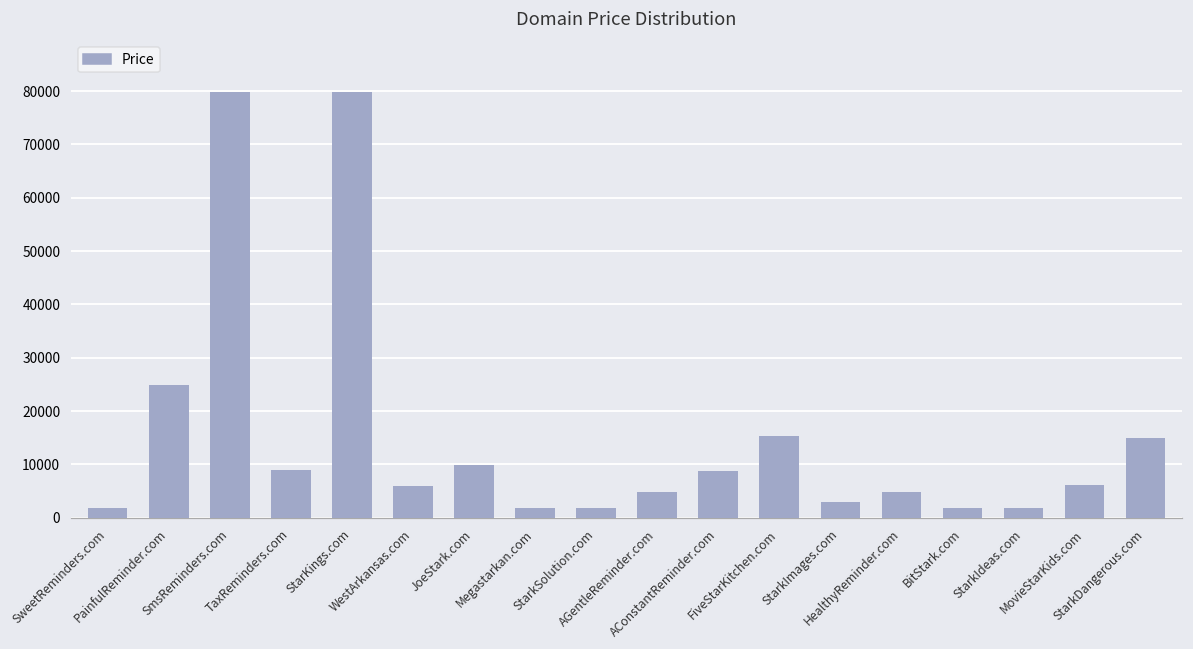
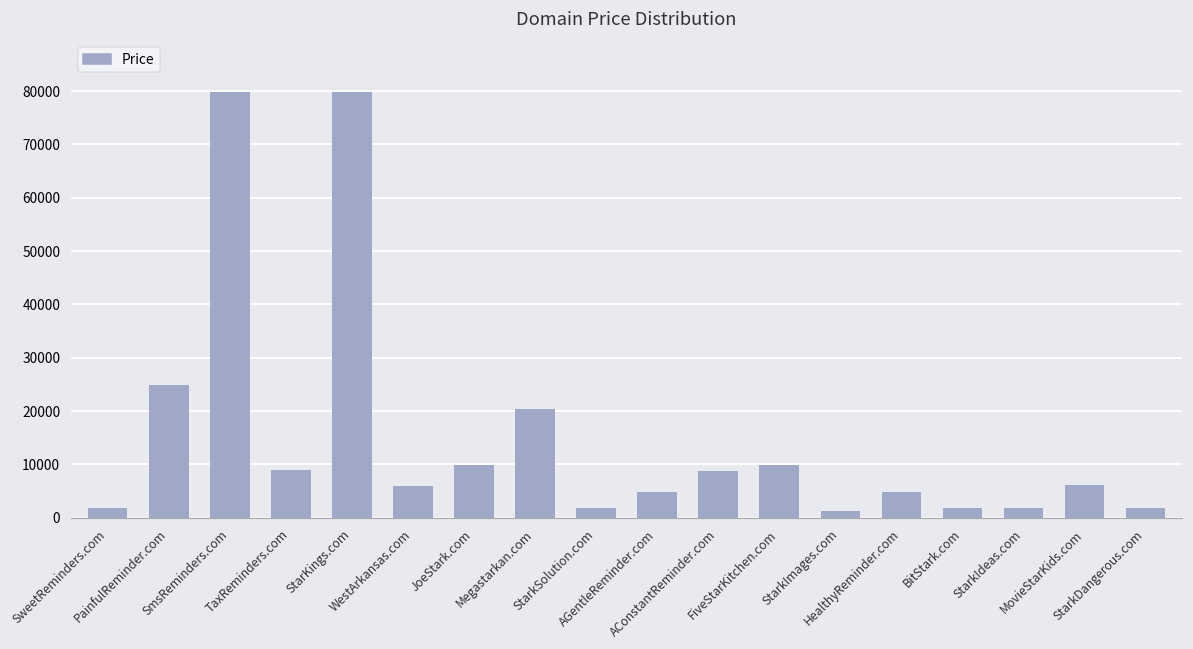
Megastarkan.com: 2000 -> 20000
FiveStarKitchen.com: 15000 -> 10000
StarkImages.com: 3000 -> 1000
StarkDangerous.com: 15000 -> 2000
